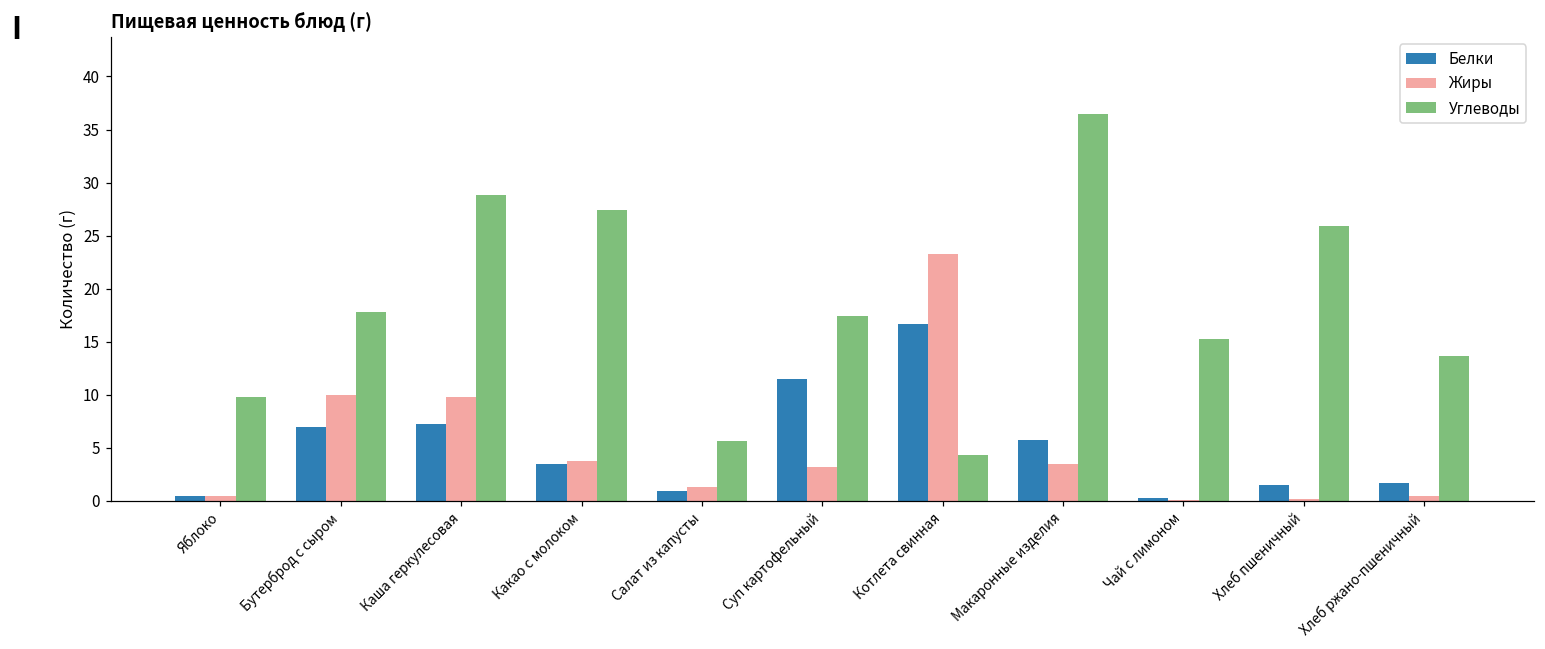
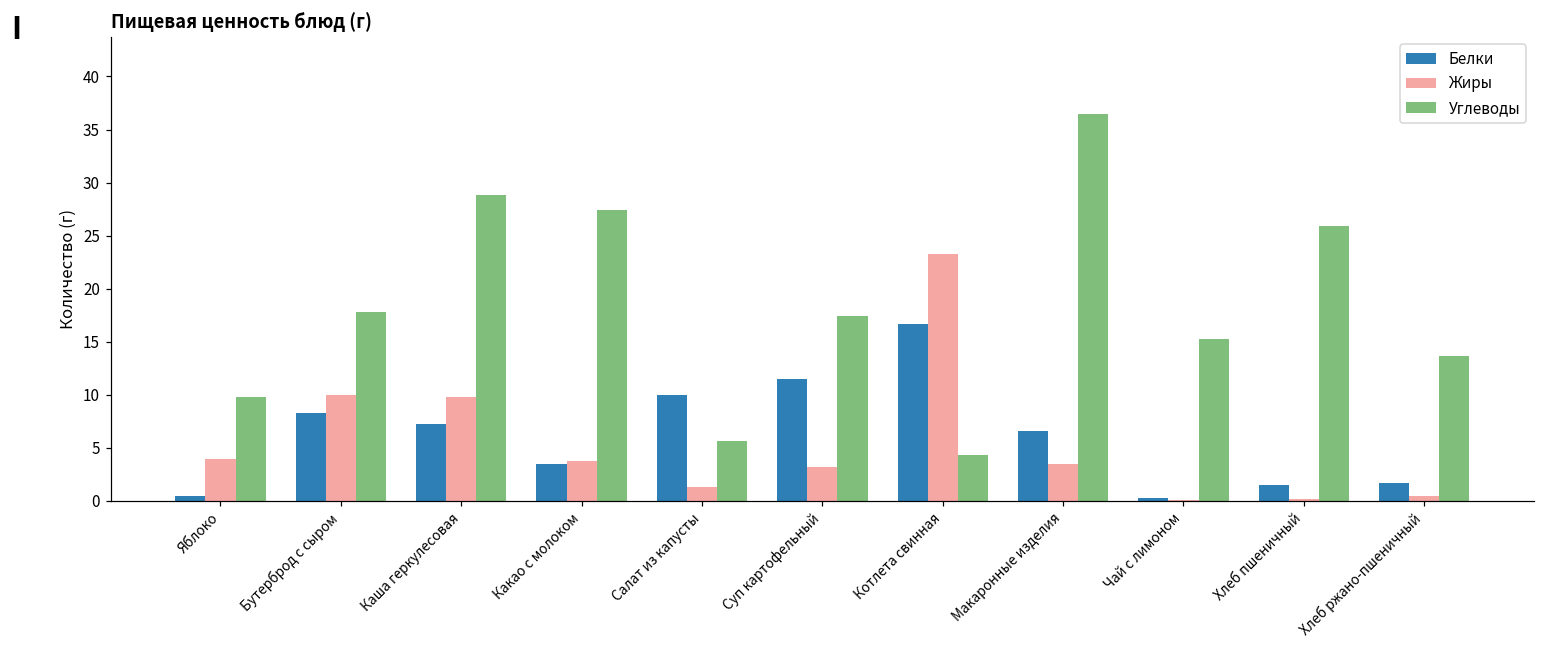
Жиры, Яблоко: 0 -> 4
Белки, Бутерброд с сыром: 7 -> 8
Белки, Салат из капусты: 1 -> 10
Белки, Макаронные изделия: 6 -> 7
